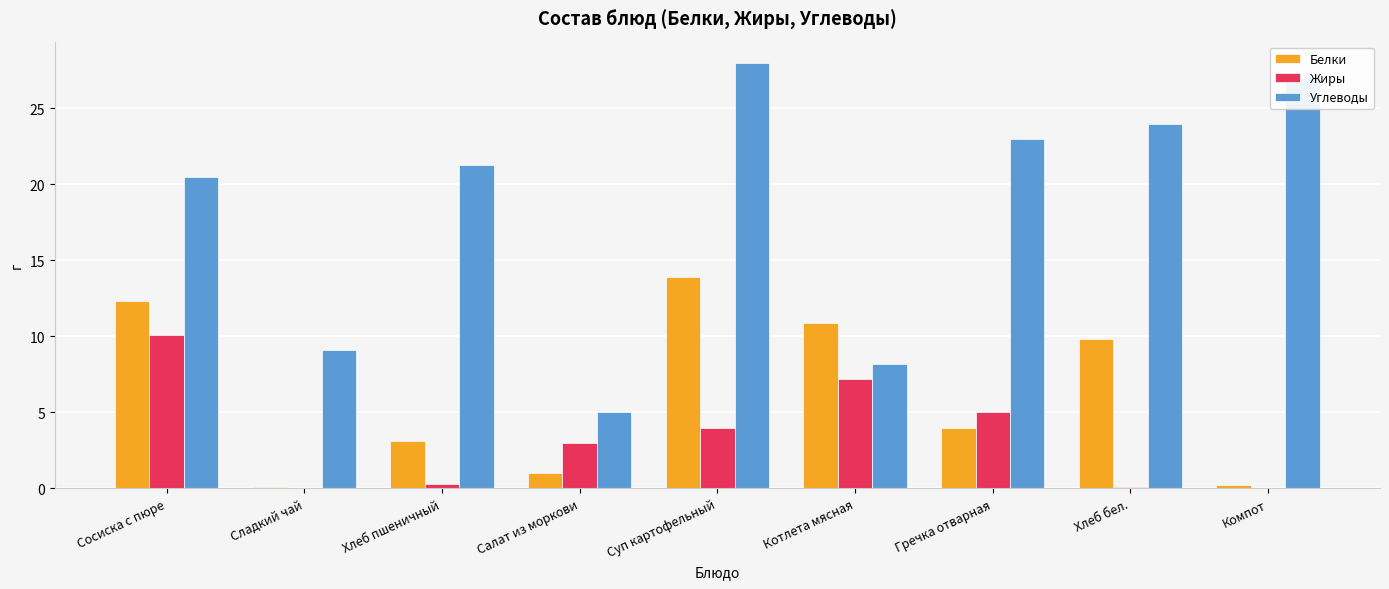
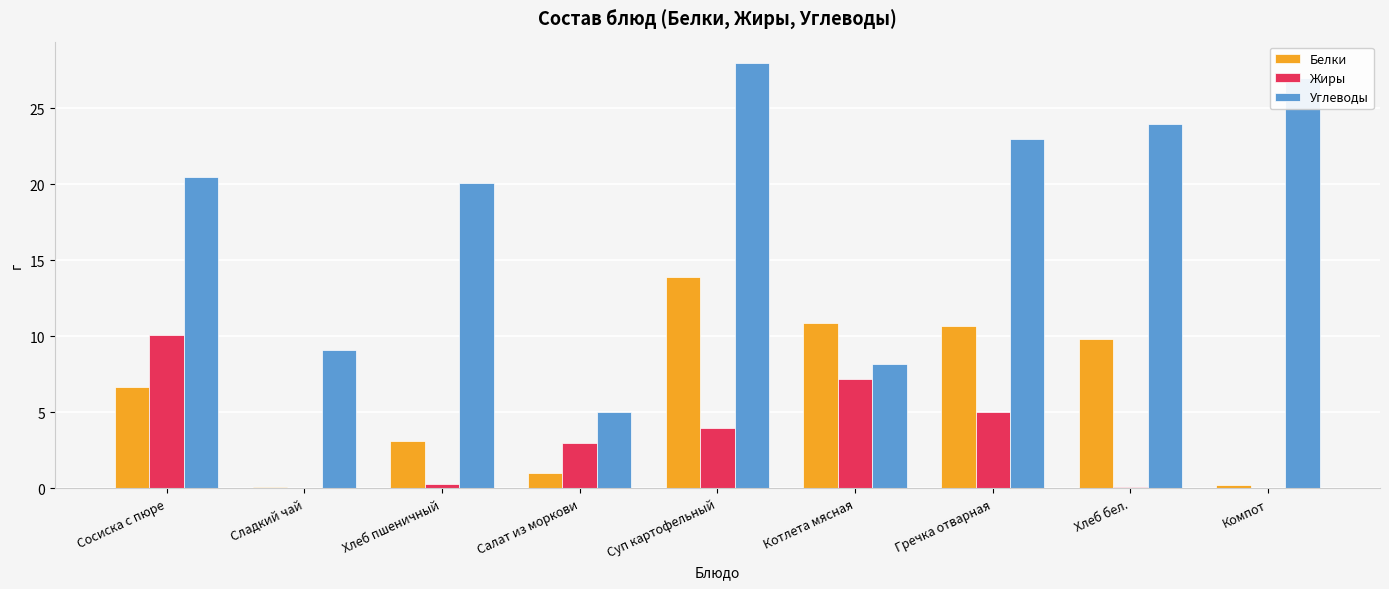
Белки, Сосиска с пюре: 12.3 -> 6.7
Углеводы, Хлеб пшеничный: 21.3 -> 20.1
Белки, Гречка отварная: 4.0 -> 10.7
